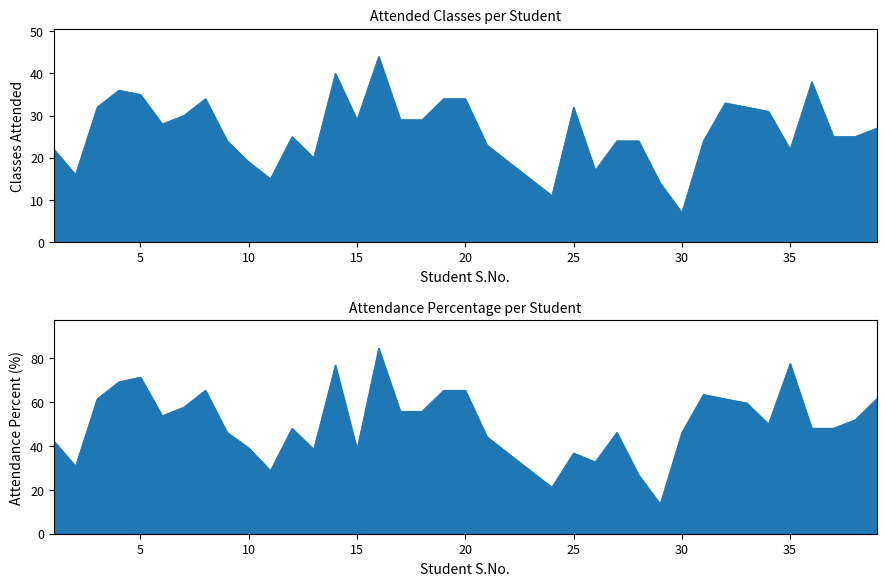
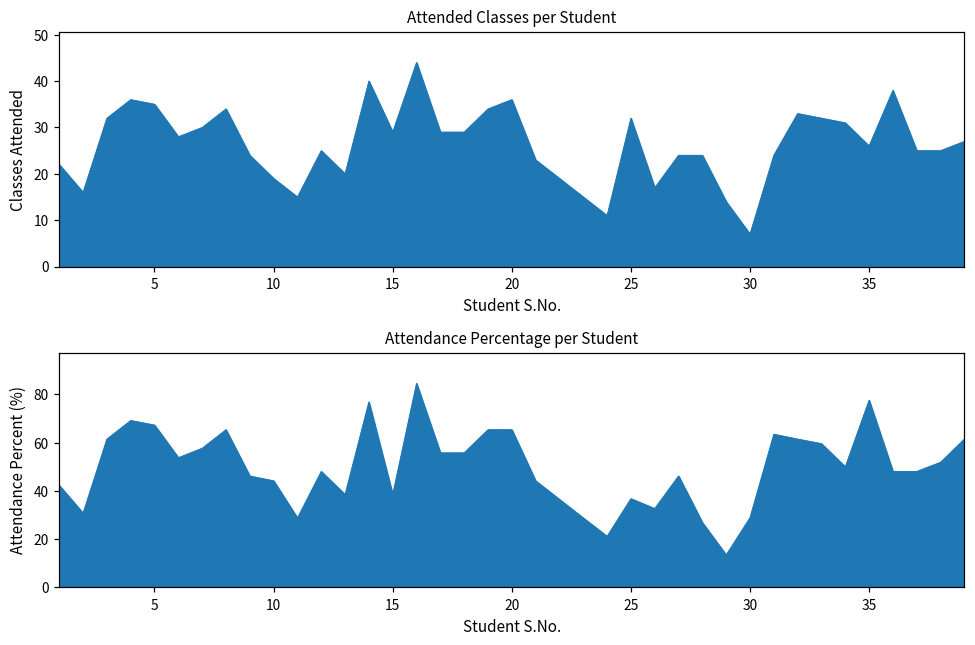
Attended Classes per Student, 20: 34 -> 36
Attended Classes per Student, 35: 22 -> 26
Attendance Percentage per Student, 5: 71 -> 67
Attendance Percentage per Student, 10: 39 -> 44
Attendance Percentage per Student, 30: 46 -> 29
